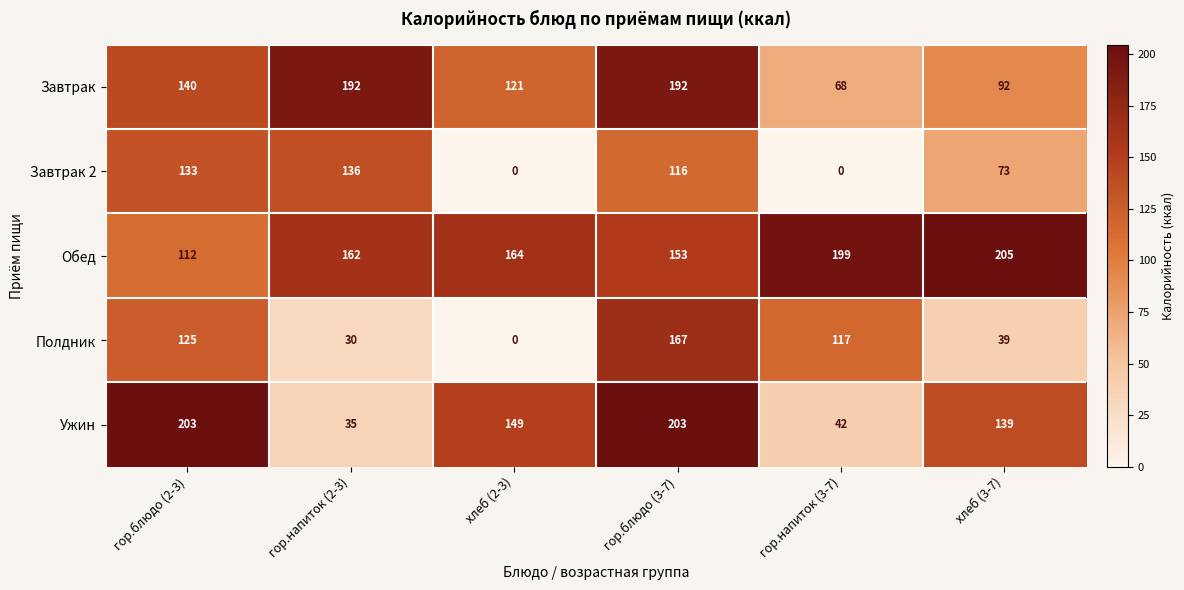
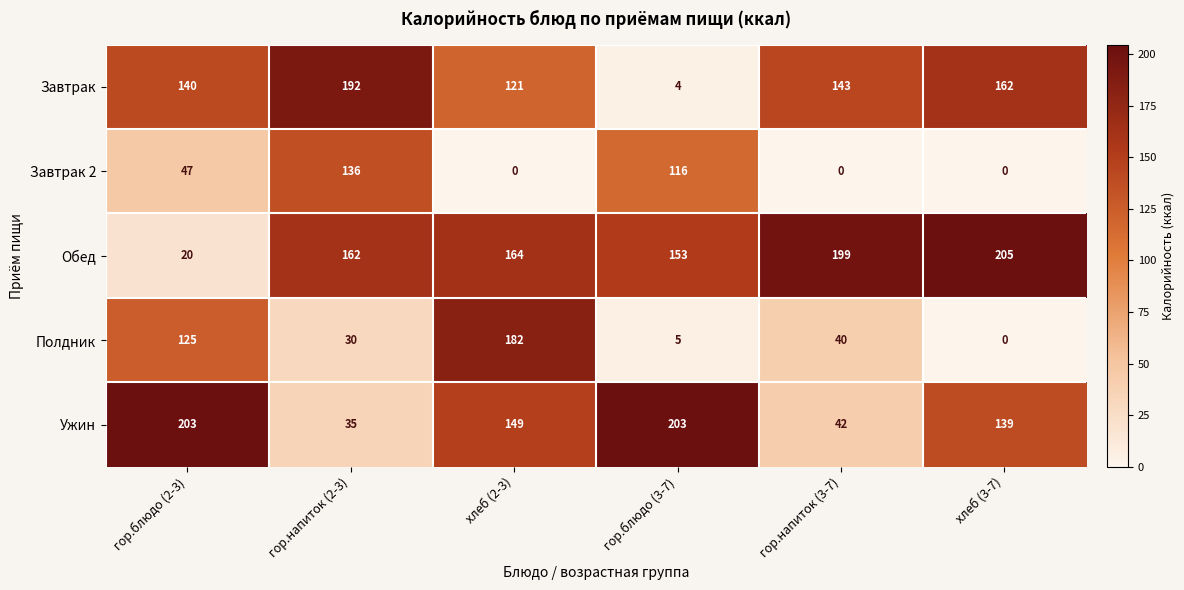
Завтрак, гор.блюдо (3-7): 192 -> 4
Завтрак, гор.напиток (3-7): 68 -> 143
Завтрак, хлеб (3-7): 92 -> 162
Завтрак 2, гор.блюдо (2-3): 133 -> 47
Завтрак 2, хлеб (3-7): 73 -> 0
Обед, гор.блюдо (2-3): 112 -> 20
Полдник, хлеб (2-3): 0 -> 182
Полдник, гор.блюдо (3-7): 167 -> 5
Полдник, гор.напиток (3-7): 117 -> 40
Полдник, хлеб (3-7): 39 -> 0
